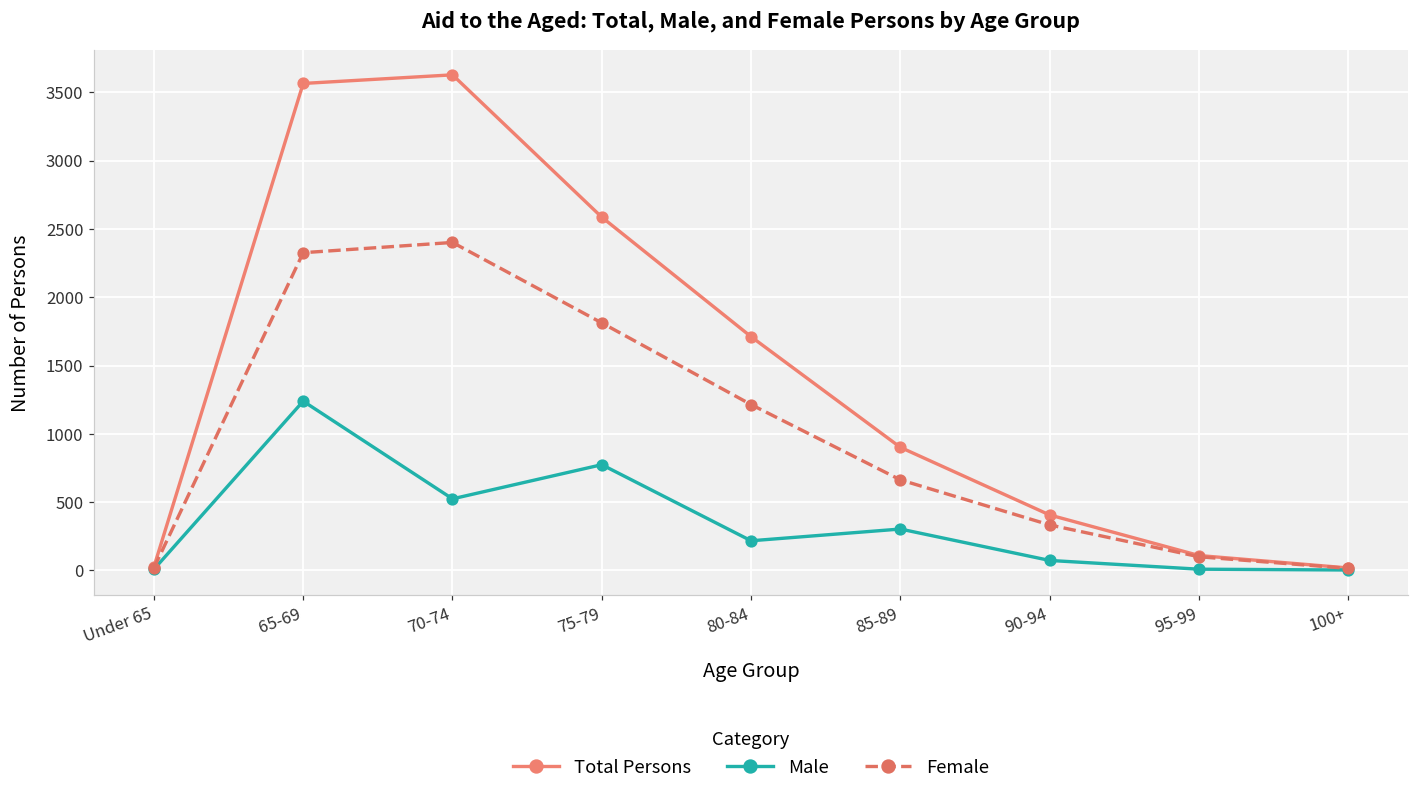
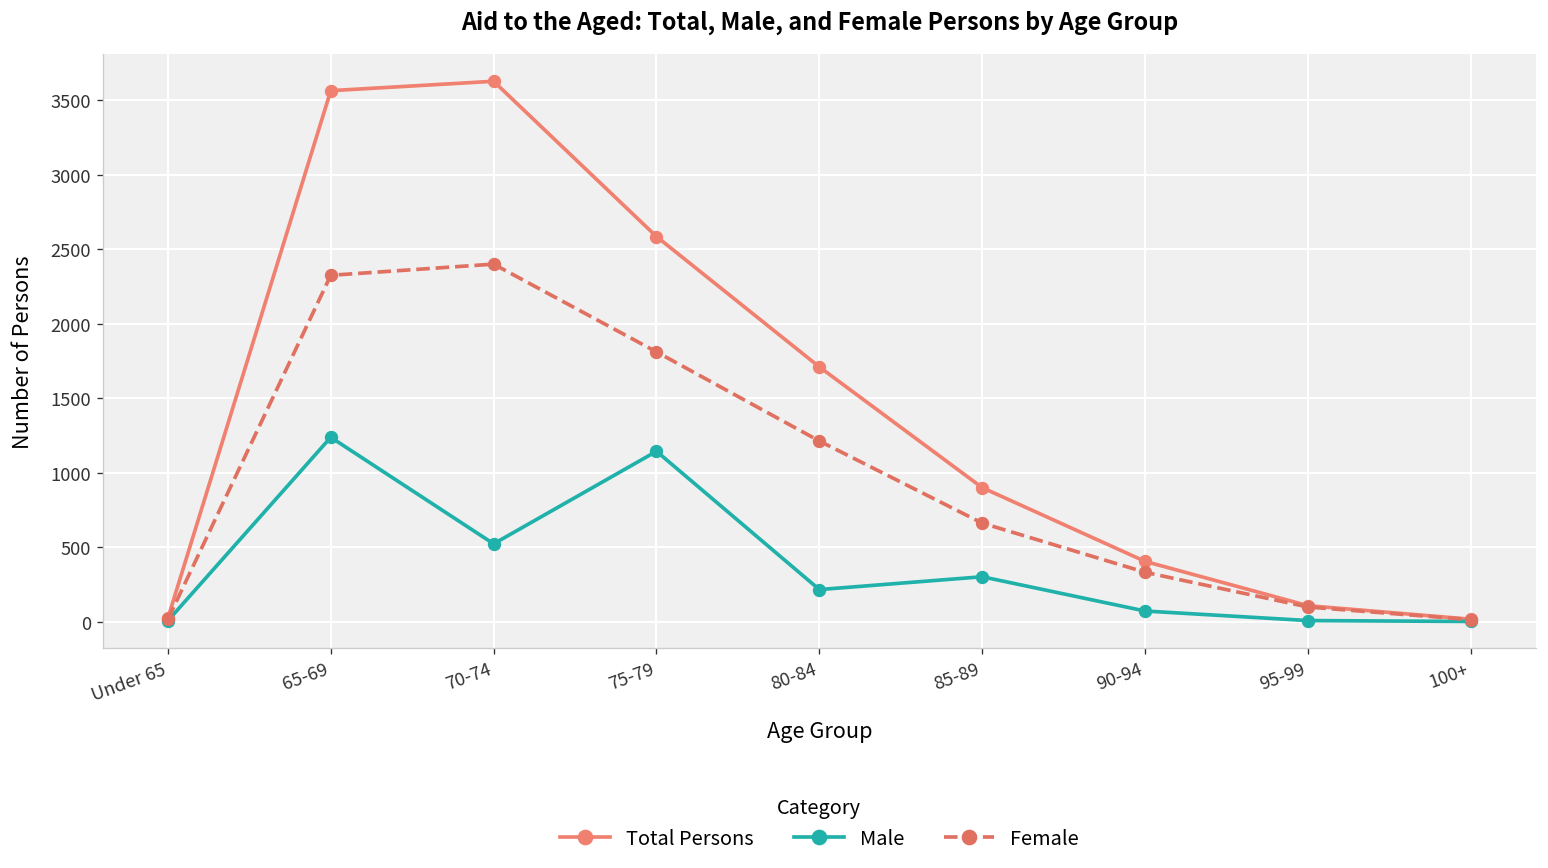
Male, 75-79: 770 -> 1150
